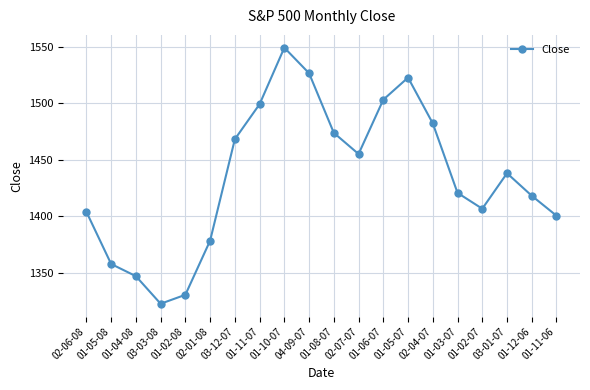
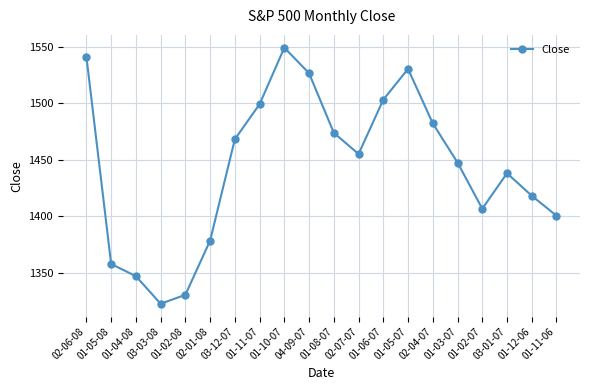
02-06-08: 1404 -> 1541
01-05-07: 1523 -> 1531
01-03-07: 1421 -> 1448
